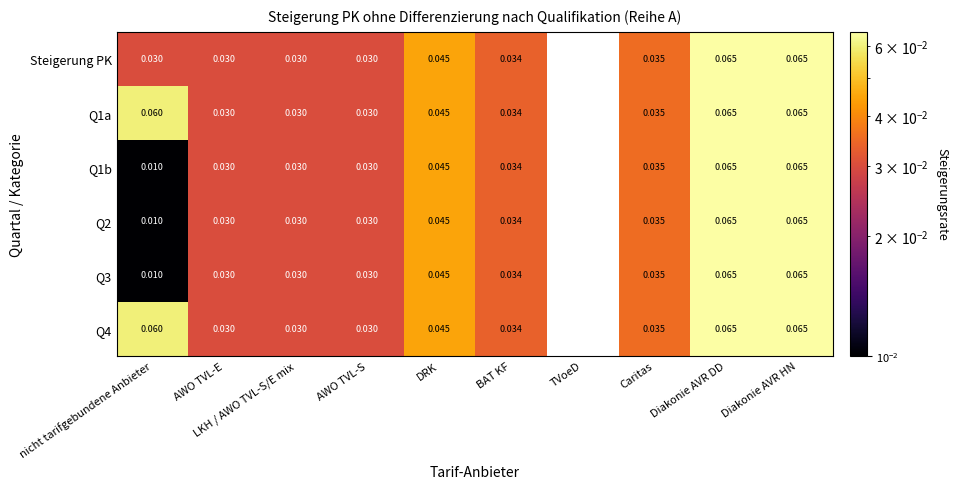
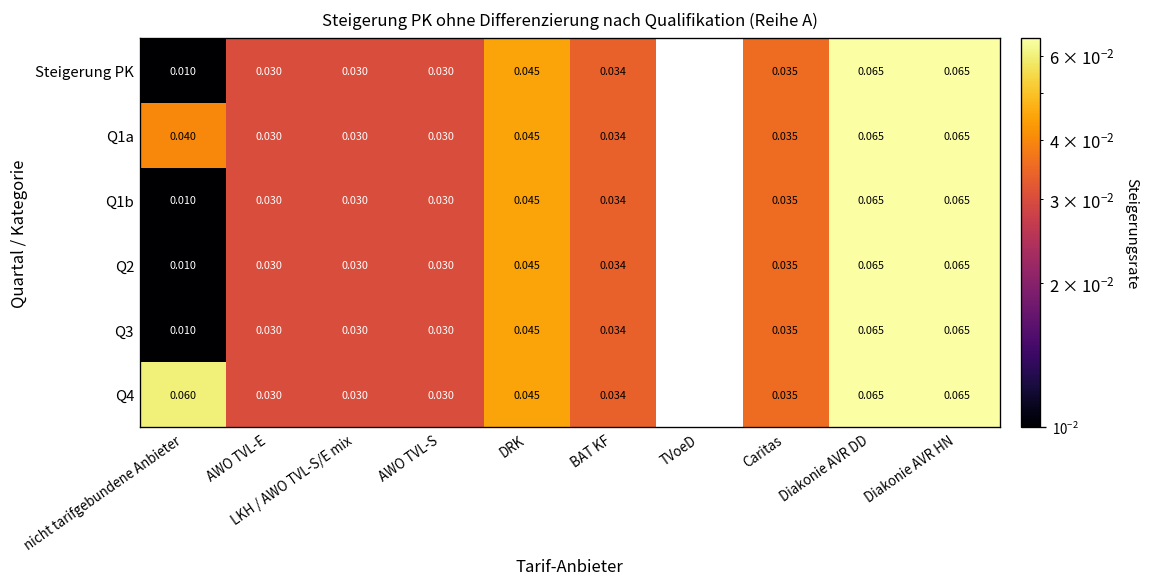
Steigerung PK, nicht tarifgebundene Anbieter: 0.030 -> 0.010
Q1a, nicht tarifgebundene Anbieter: 0.060 -> 0.040
